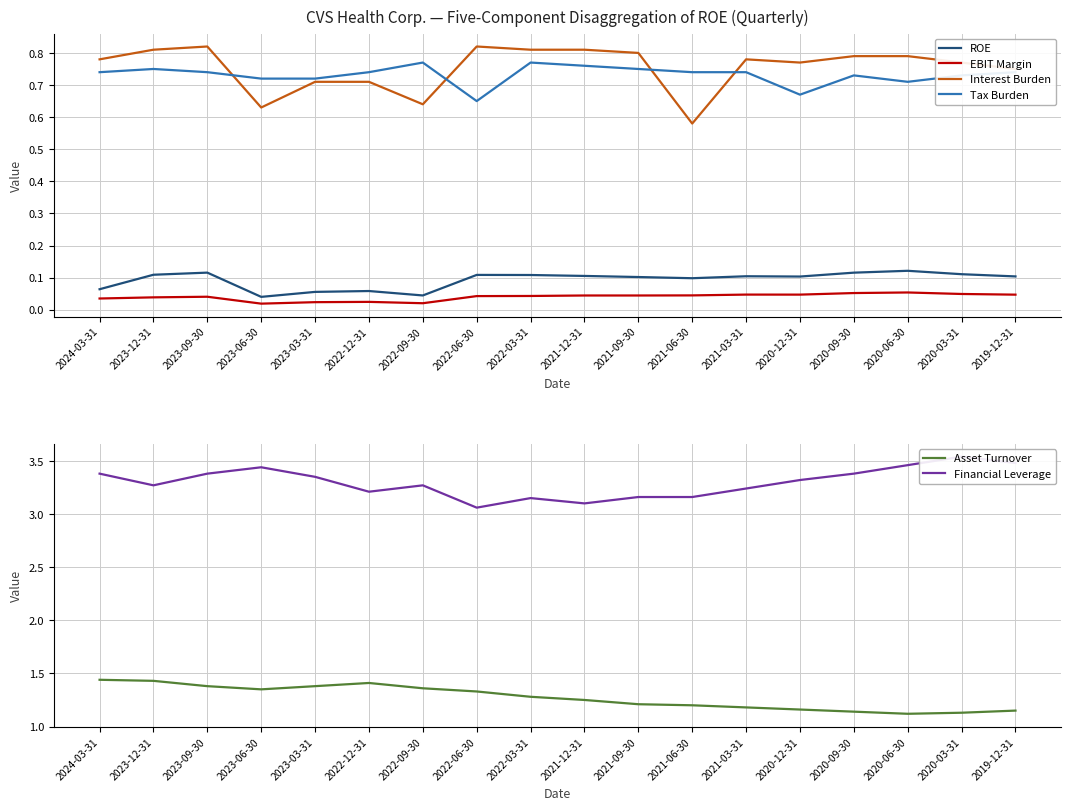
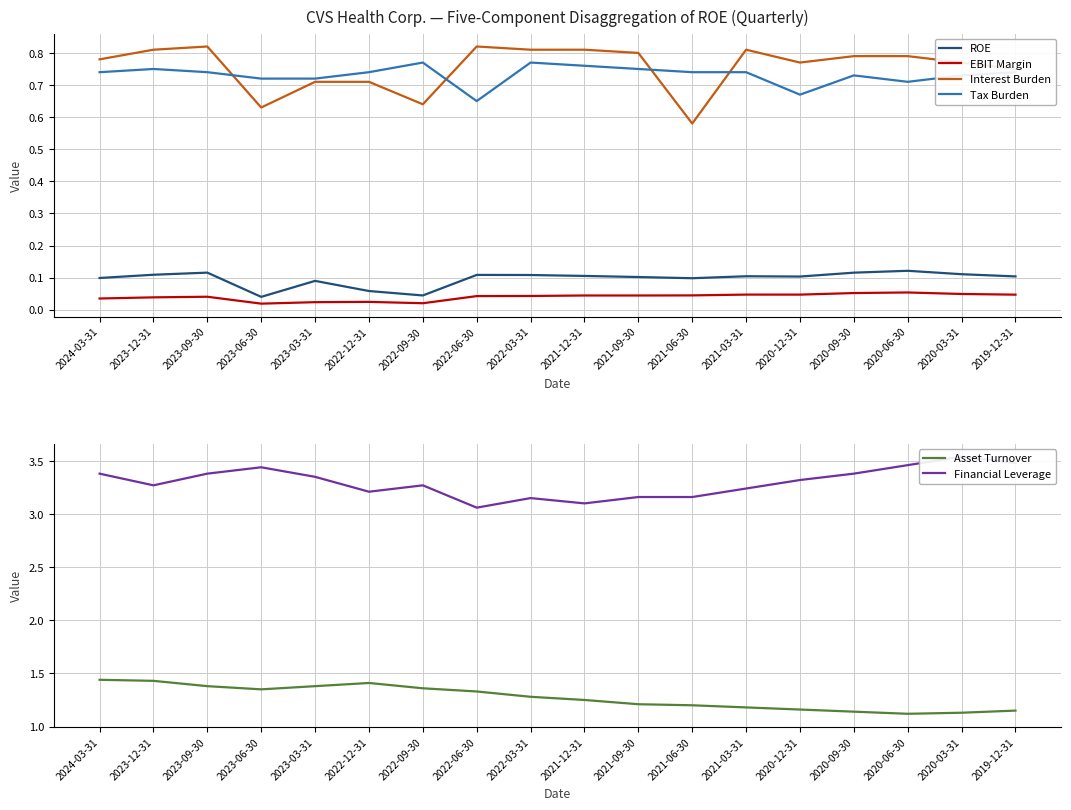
CVS Health Corp. — Five-Component Disaggregation of ROE (Quarterly), ROE, 2024-03-31: 0.06 -> 0.10
CVS Health Corp. — Five-Component Disaggregation of ROE (Quarterly), ROE, 2023-03-31: 0.06 -> 0.09
CVS Health Corp. — Five-Component Disaggregation of ROE (Quarterly), Interest Burden, 2021-03-31: 0.78 -> 0.81
